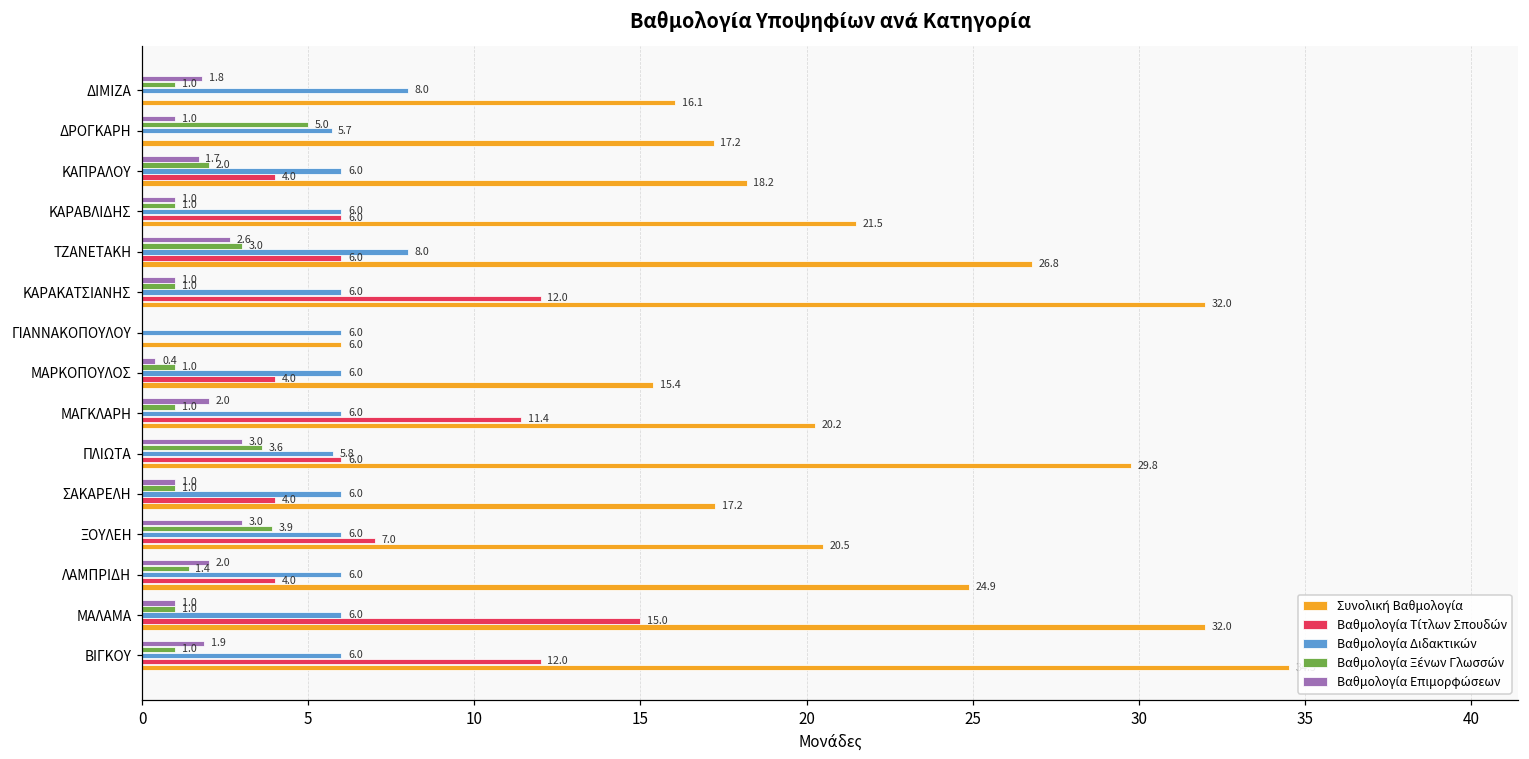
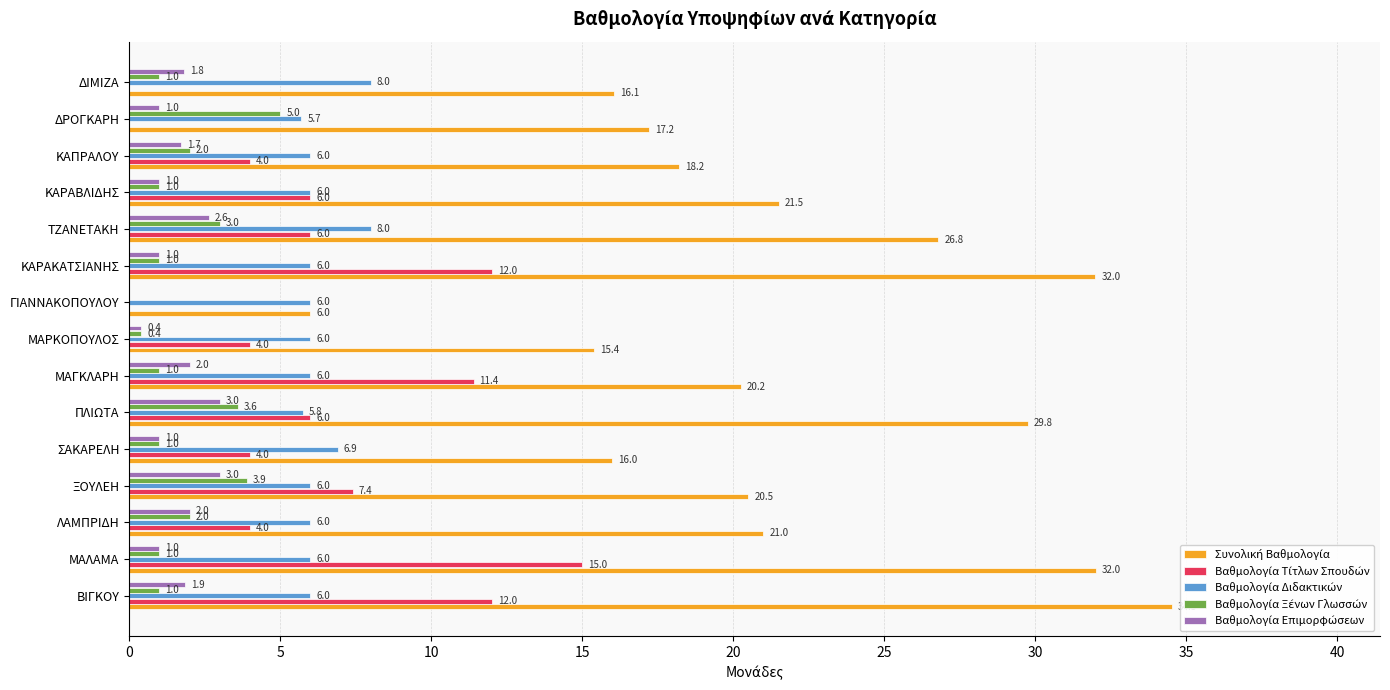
Βαθμολογία Ξένων Γλωσσών, ΜΑΡΚΟΠΟΥΛΟΣ: 1.0 -> 0.4
Βαθμολογία Διδακτικών, ΣΑΚΑΡΕΛΗ: 6.0 -> 6.9
Συνολική Βαθμολογία, ΣΑΚΑΡΕΛΗ: 17.2 -> 16.0
Βαθμολογία Τίτλων Σπουδών, ΞΟΥΛΕΗ: 7.0 -> 7.4
Βαθμολογία Ξένων Γλωσσών, ΛΑΜΠΡΙΔΗ: 1.4 -> 2.0
Συνολική Βαθμολογία, ΛΑΜΠΡΙΔΗ: 24.9 -> 21.0
